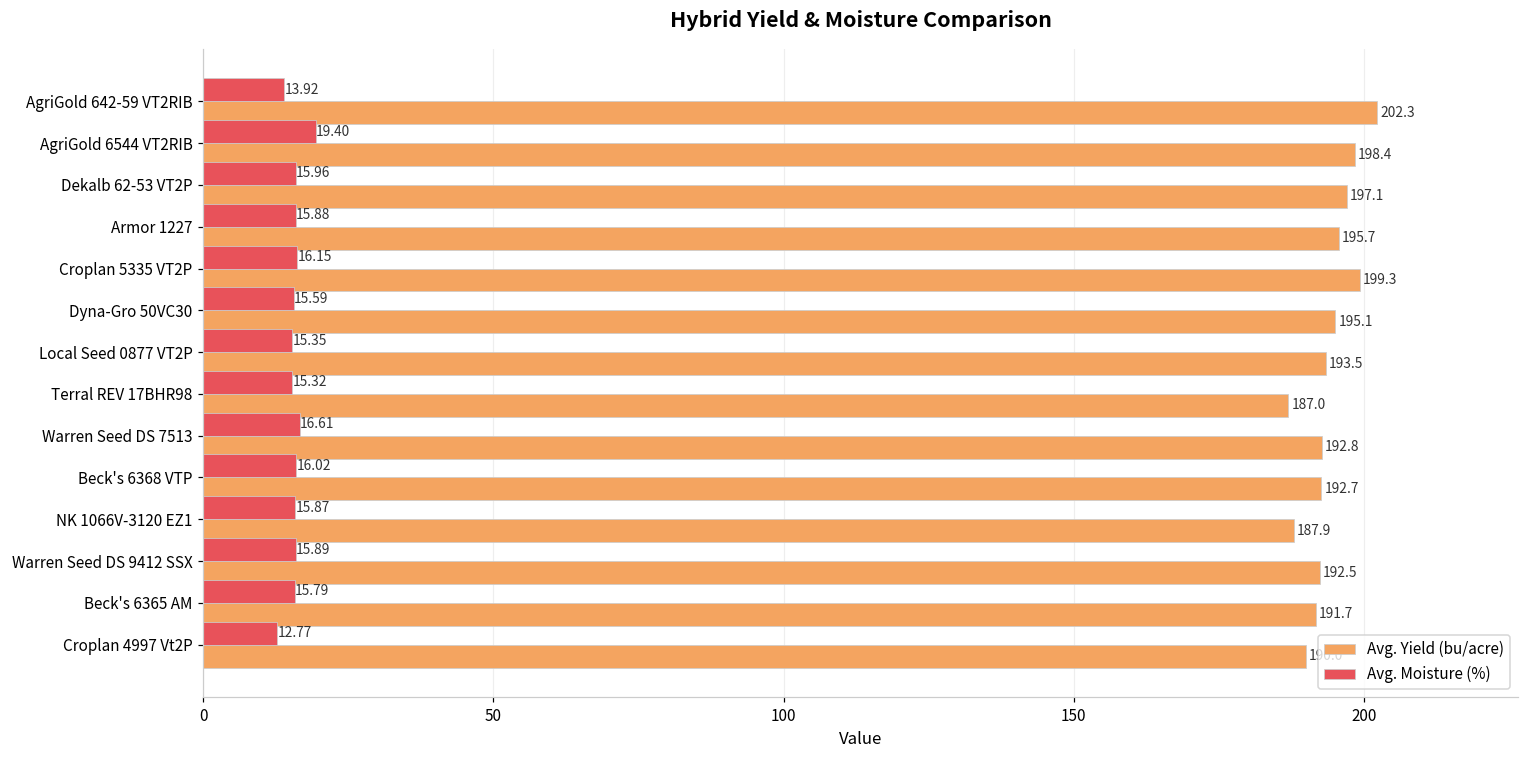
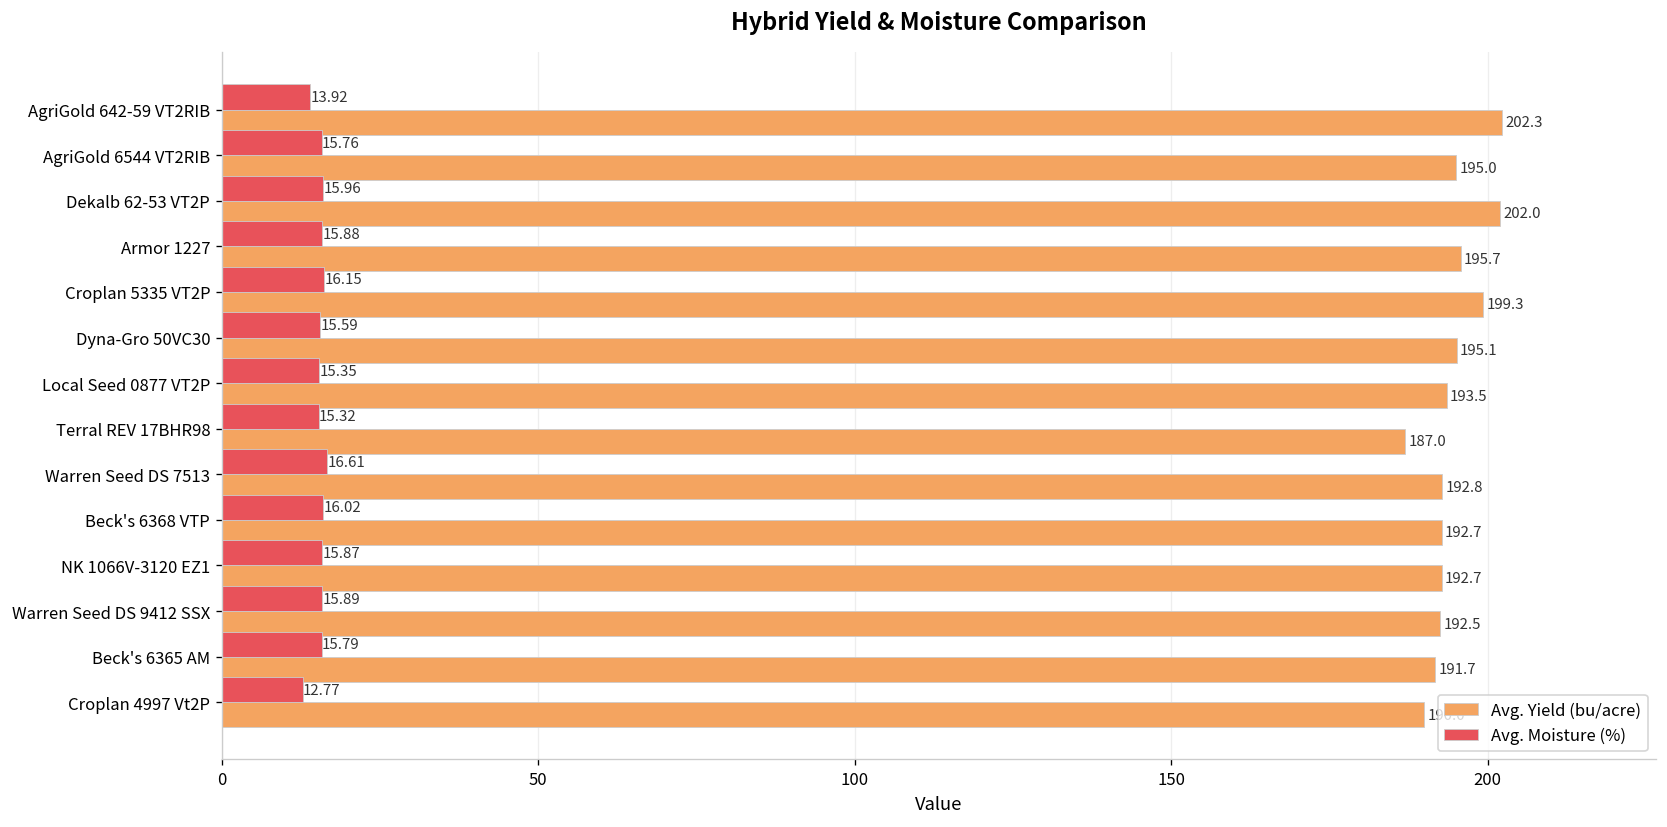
Avg. Moisture (%), AgriGold 6544 VT2RIB: 19.40 -> 15.76
Avg. Yield (bu/acre), AgriGold 6544 VT2RIB: 198.4 -> 195.0
Avg. Yield (bu/acre), Dekalb 62-53 VT2P: 197.1 -> 202.0
Avg. Yield (bu/acre), NK 1066V-3120 EZ1: 187.9 -> 192.7
